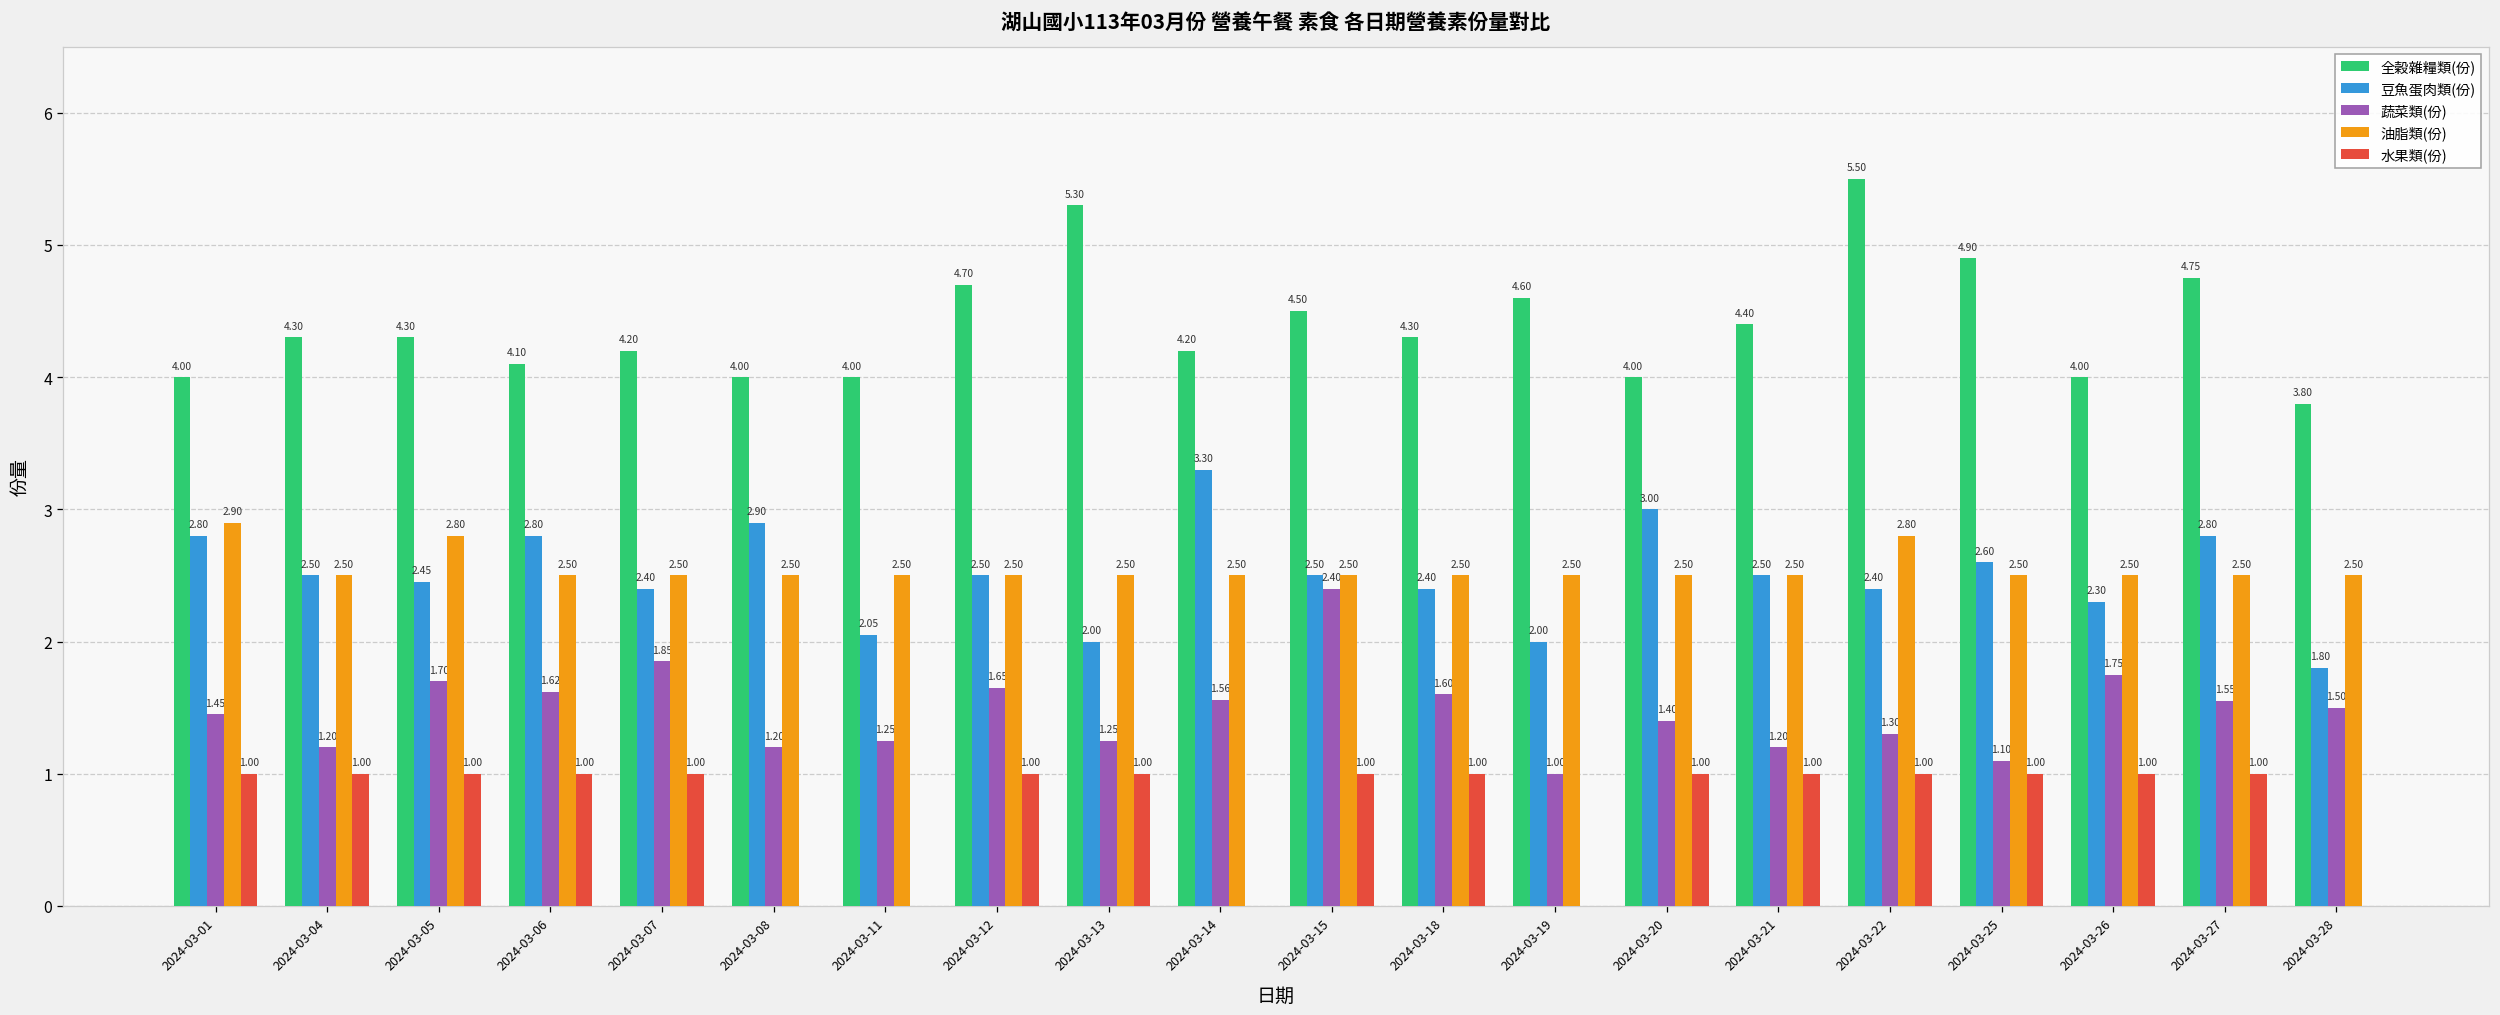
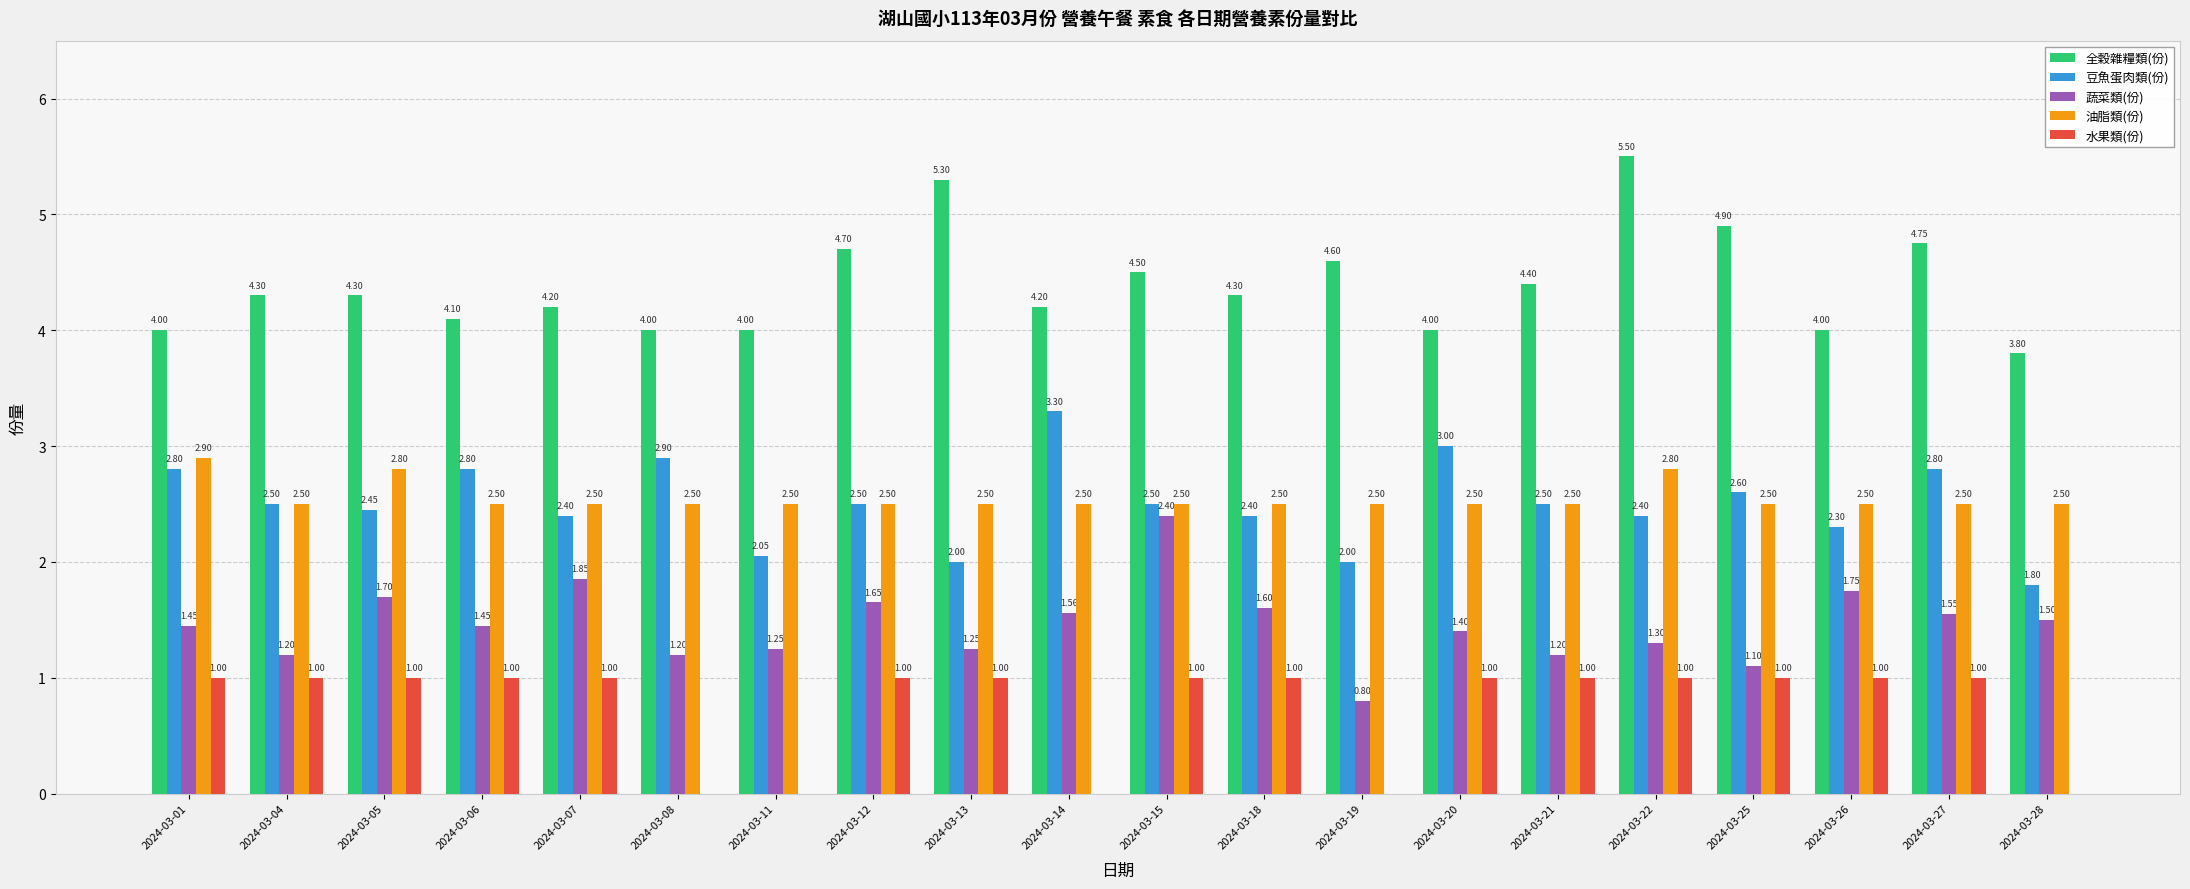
蔬菜類(份), 2024-03-06: 1.62 -> 1.45
蔬菜類(份), 2024-03-19: 1.00 -> 0.80
